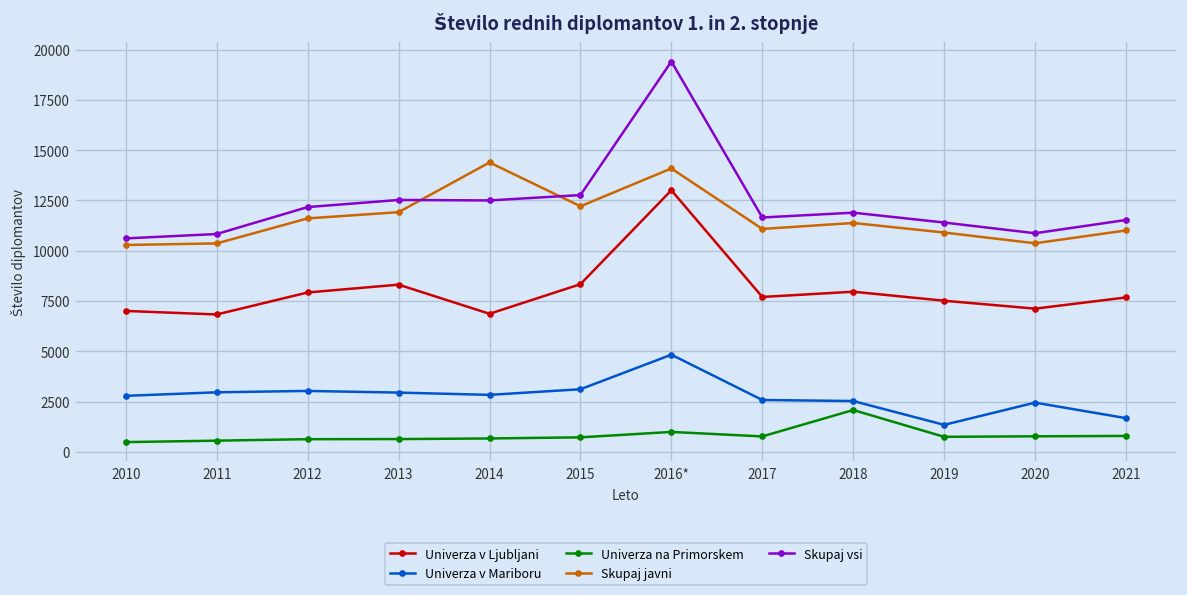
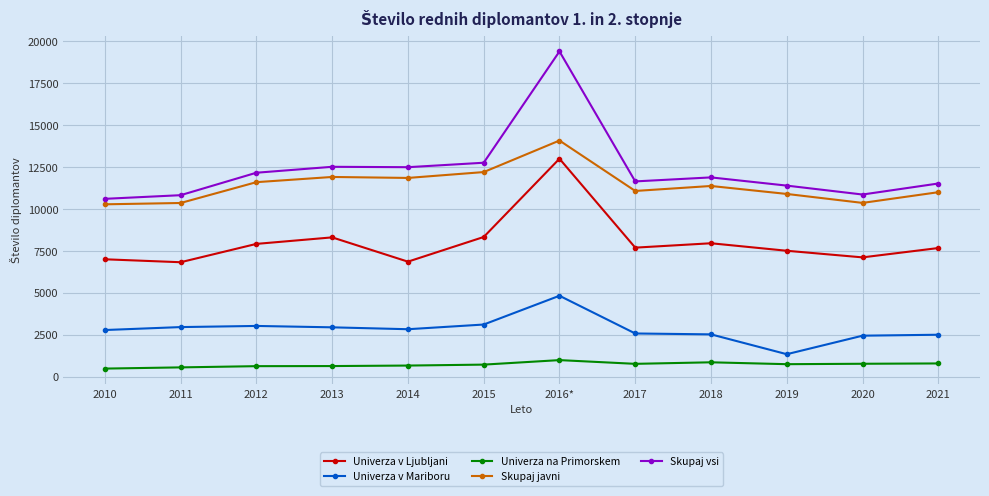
Skupaj javni, 2014: 14400 -> 11900
Univerza na Primorskem, 2018: 2100 -> 900
Univerza v Mariboru, 2021: 1700 -> 2500
